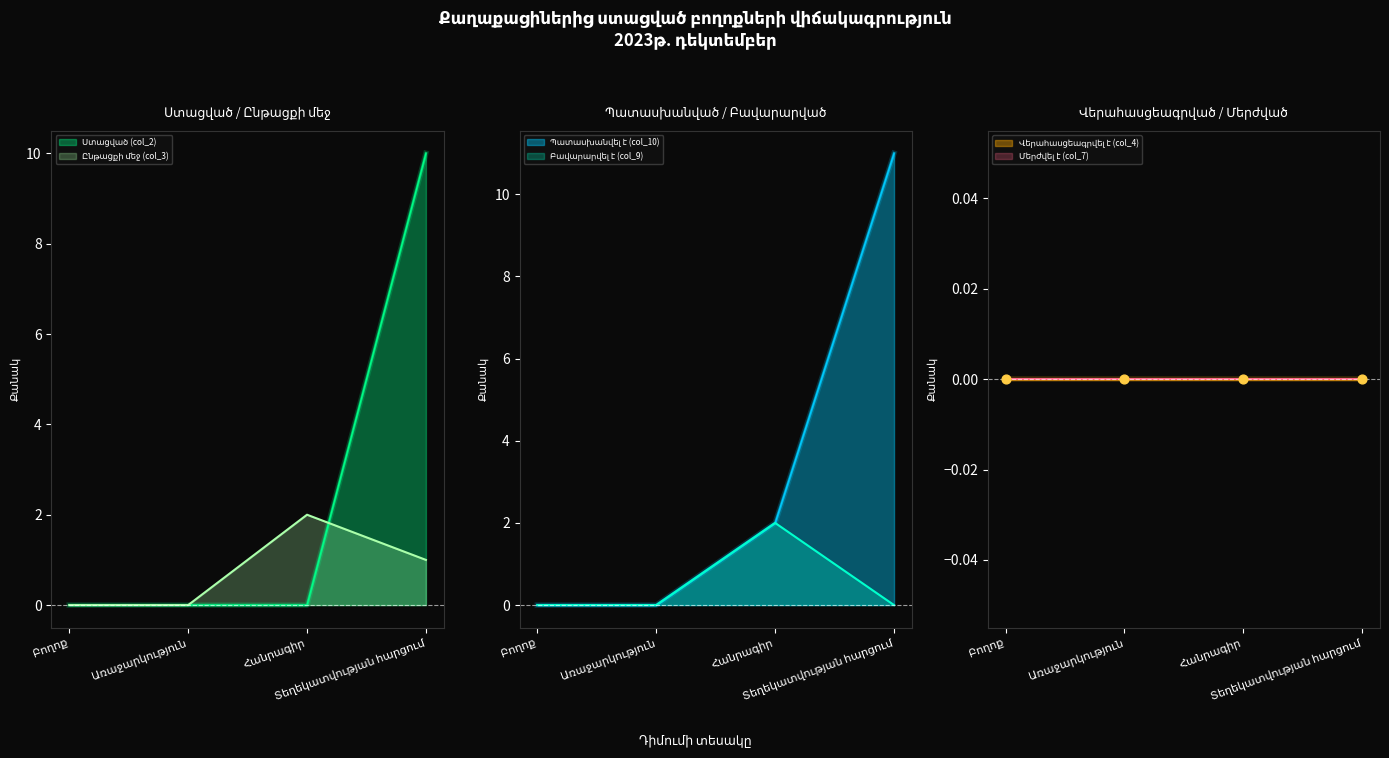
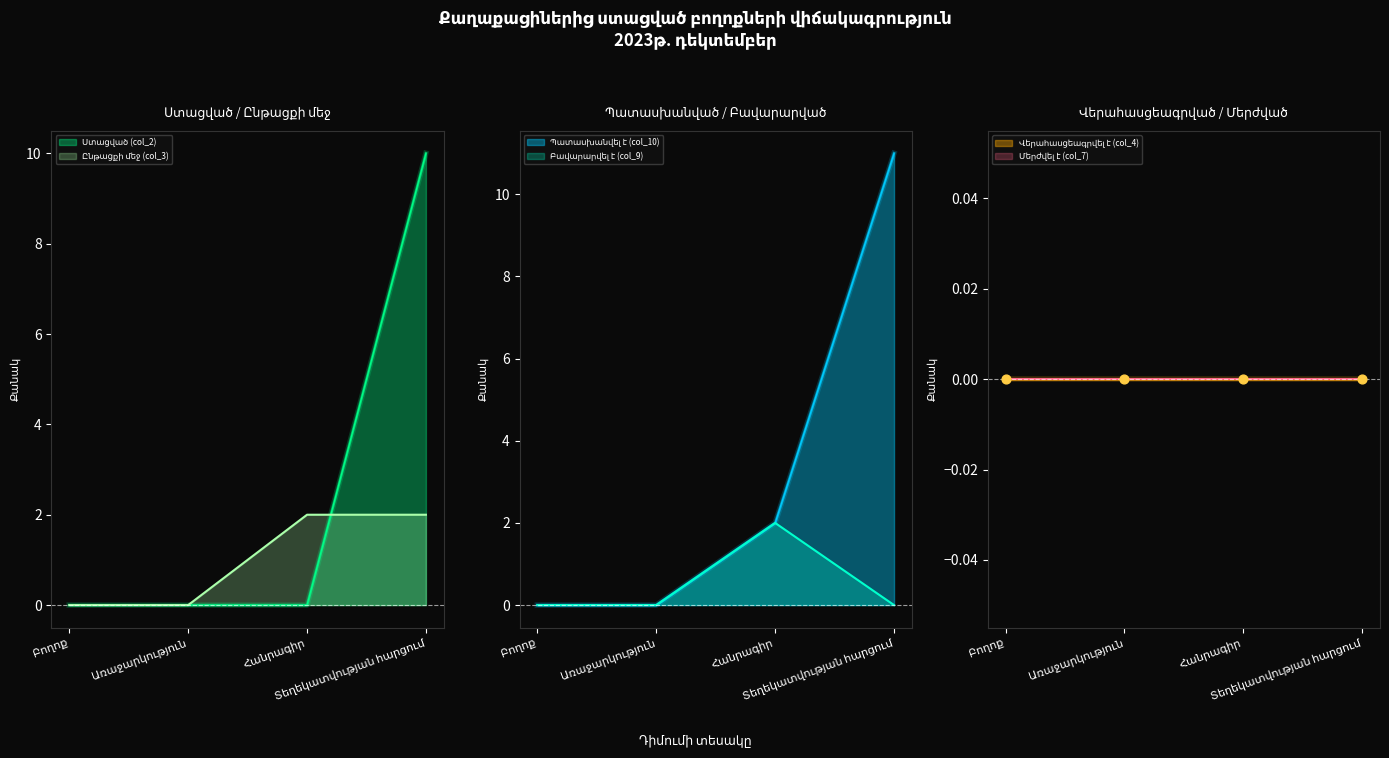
Ստացված / Ընթացքի մեջ, Ընթացքի մեջ (col_3), Տեղեկատվության հարցում: 1 -> 2
